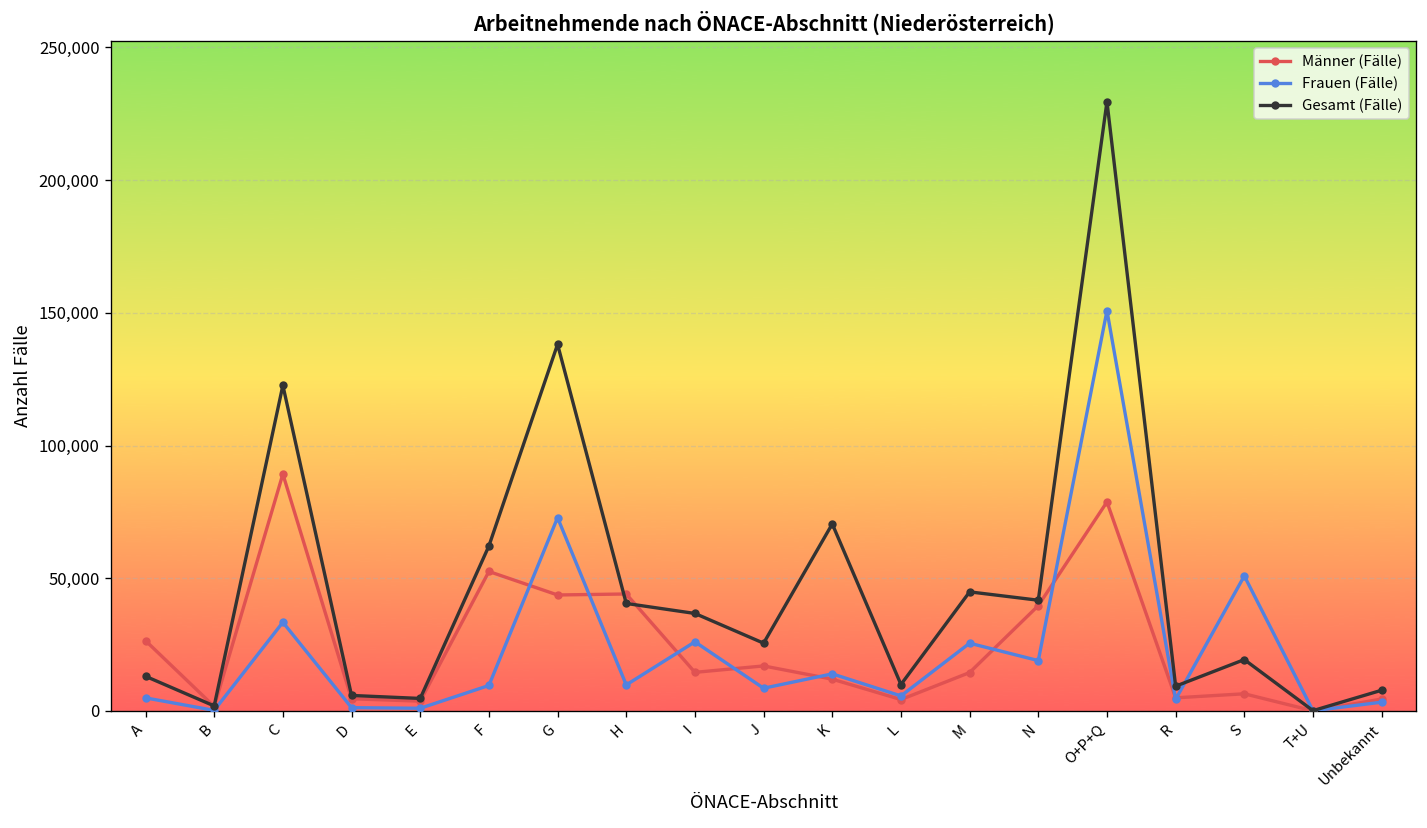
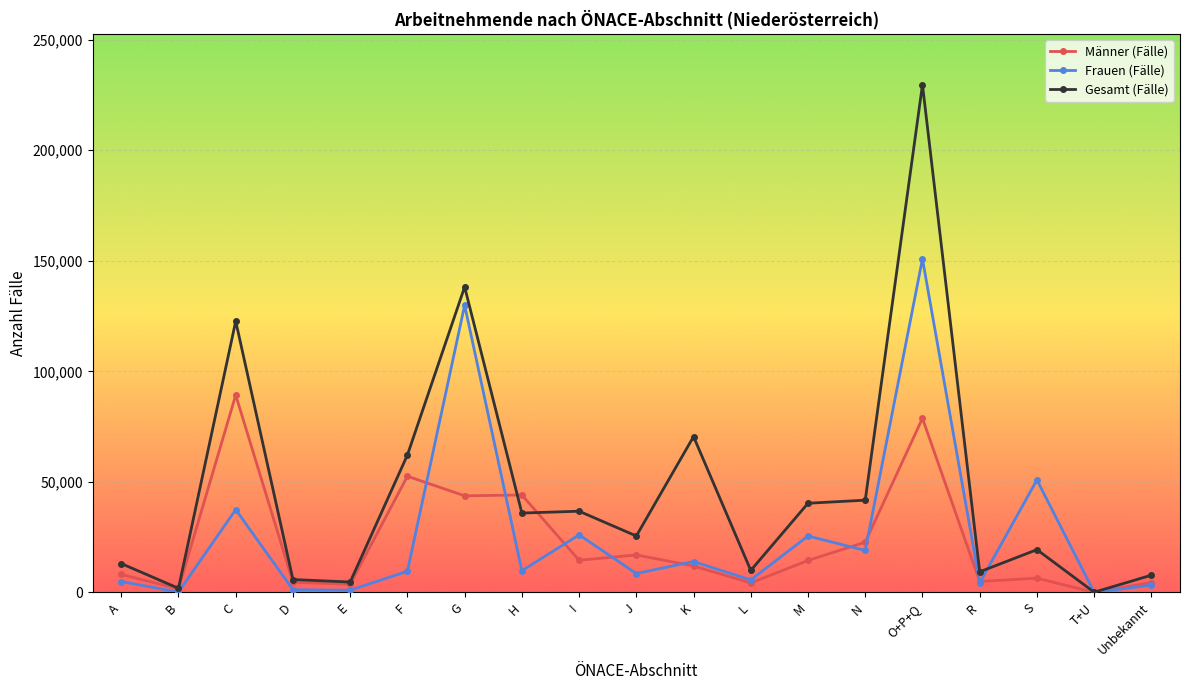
Männer (Fälle), A: 26,000 -> 8,000
Frauen (Fälle), C: 33,000 -> 37,000
Frauen (Fälle), G: 73,000 -> 130,000
Gesamt (Fälle), H: 41,000 -> 36,000
Gesamt (Fälle), M: 45,000 -> 40,000
Männer (Fälle), N: 40,000 -> 23,000
